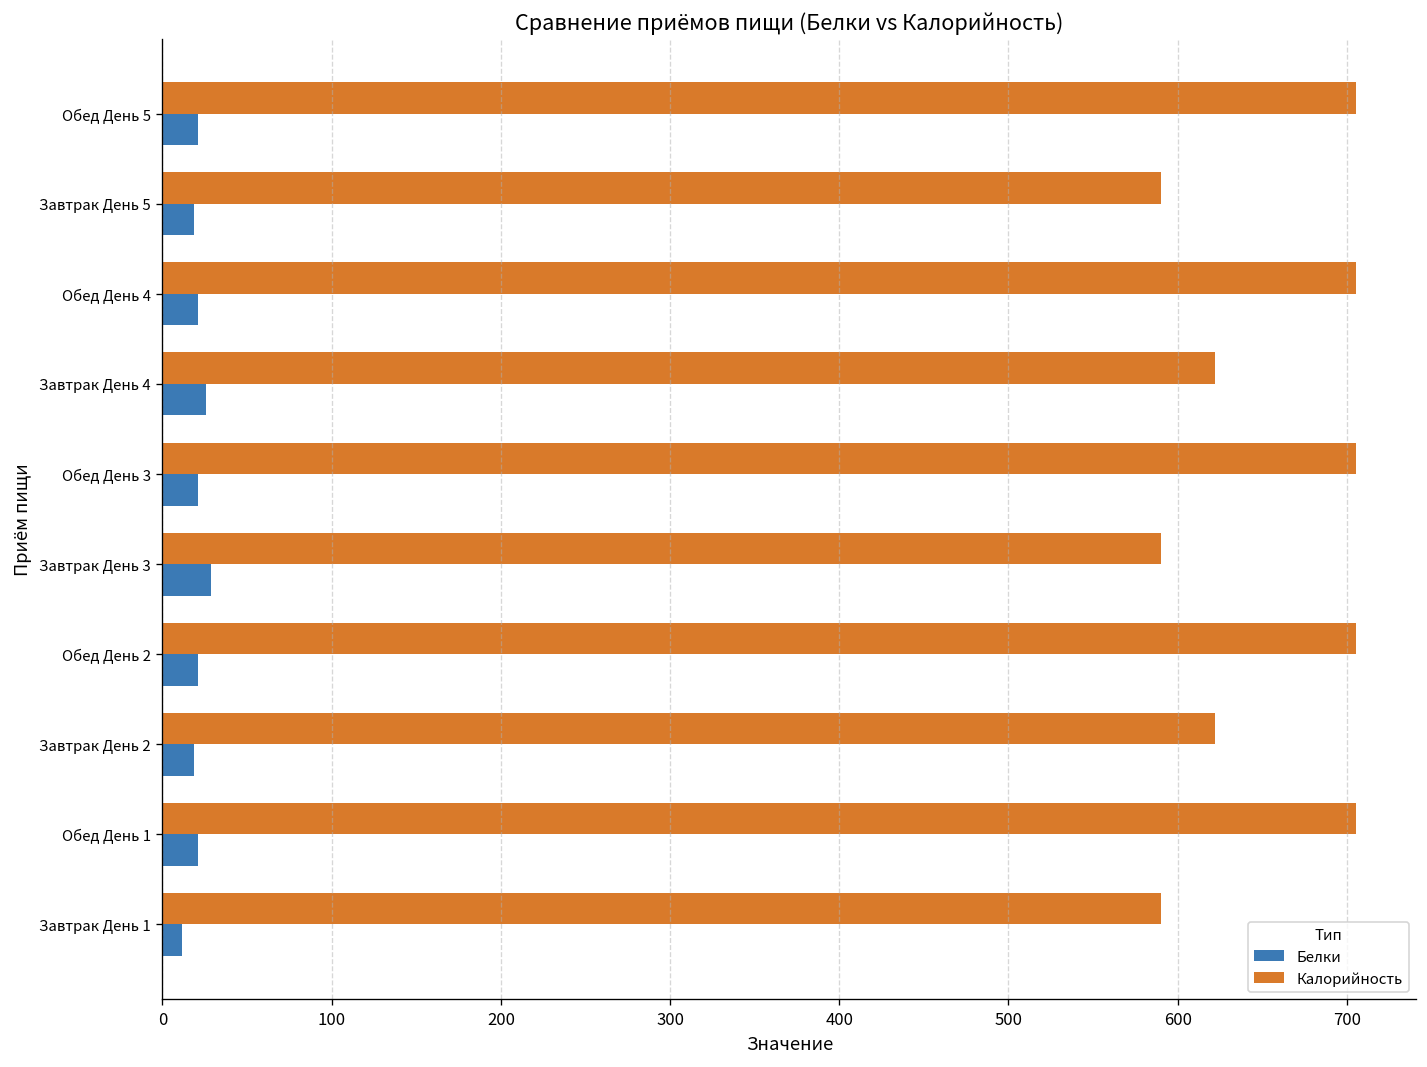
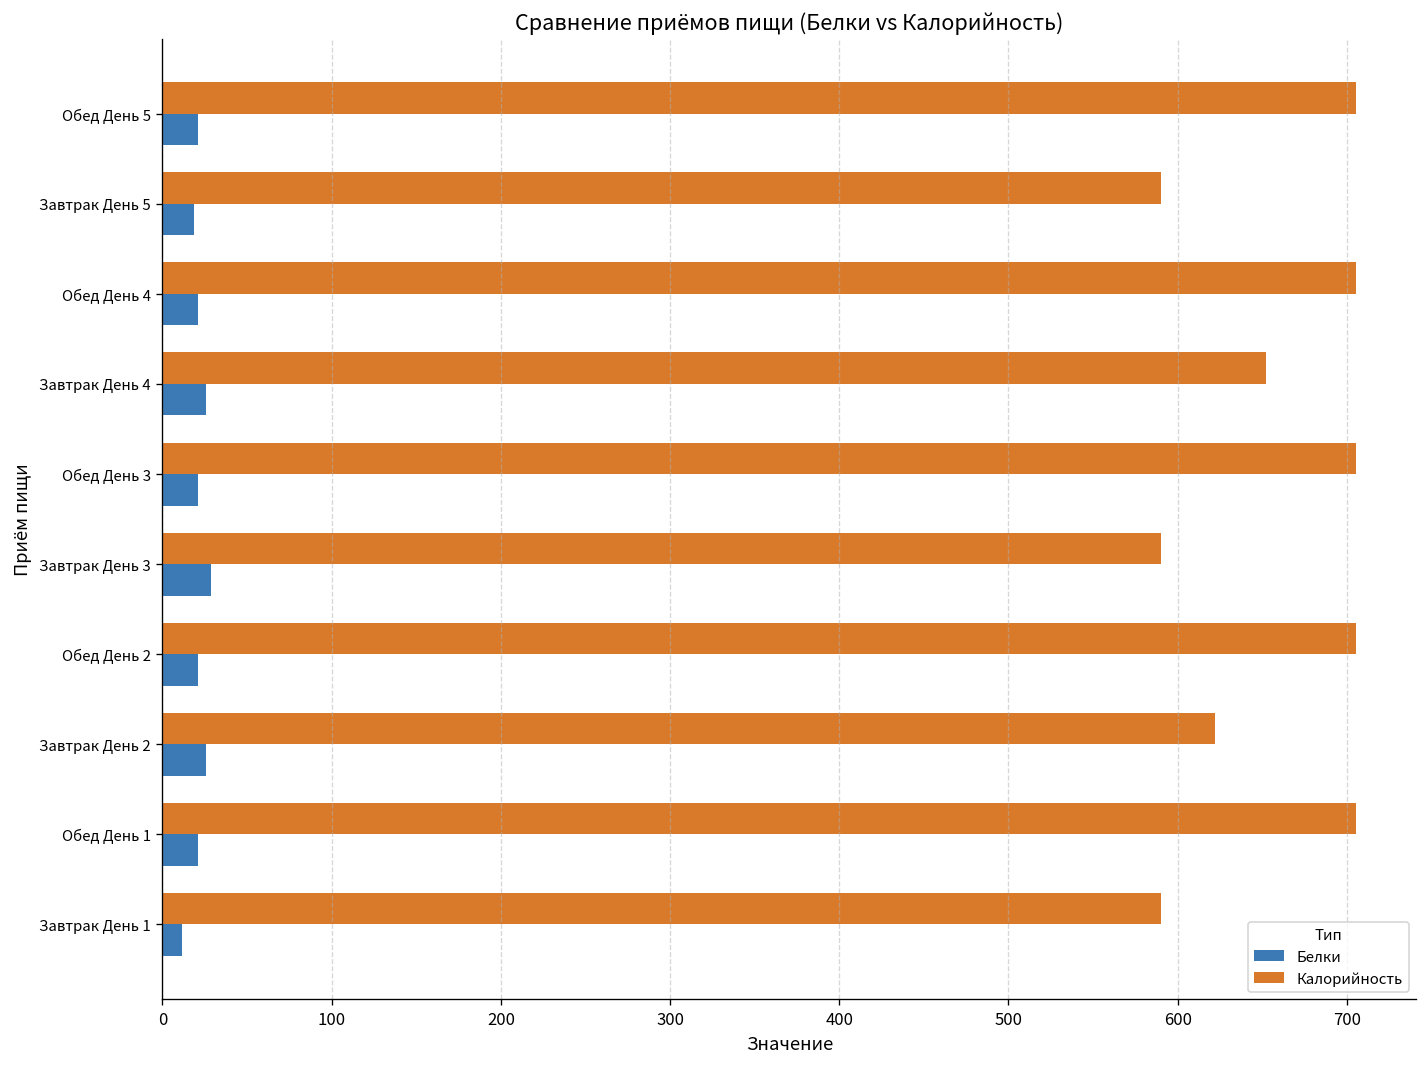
Калорийность, Завтрак День 4: 622 -> 652
Белки, Завтрак День 2: 19 -> 26
